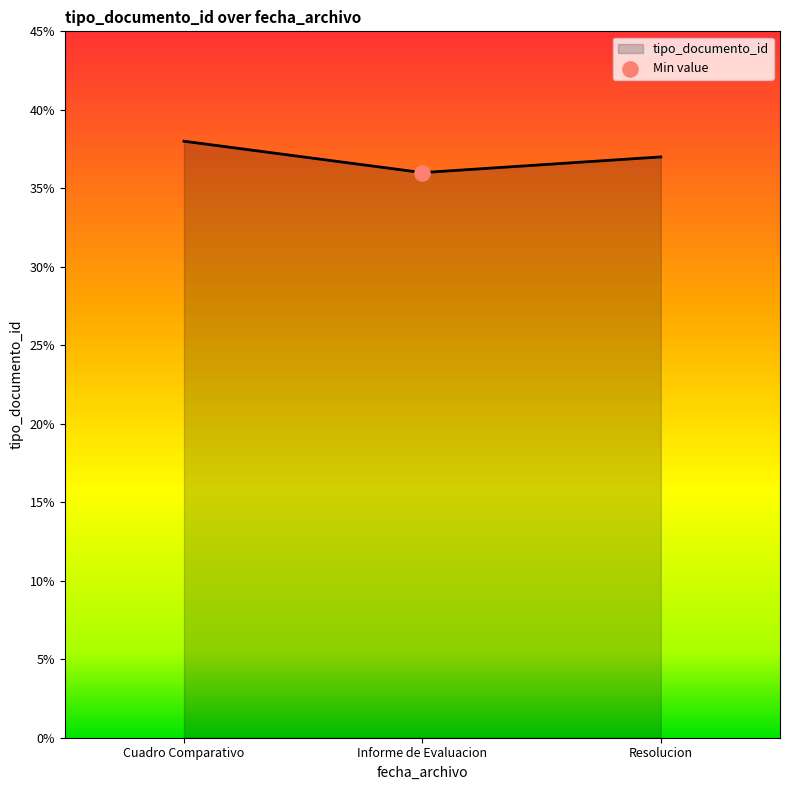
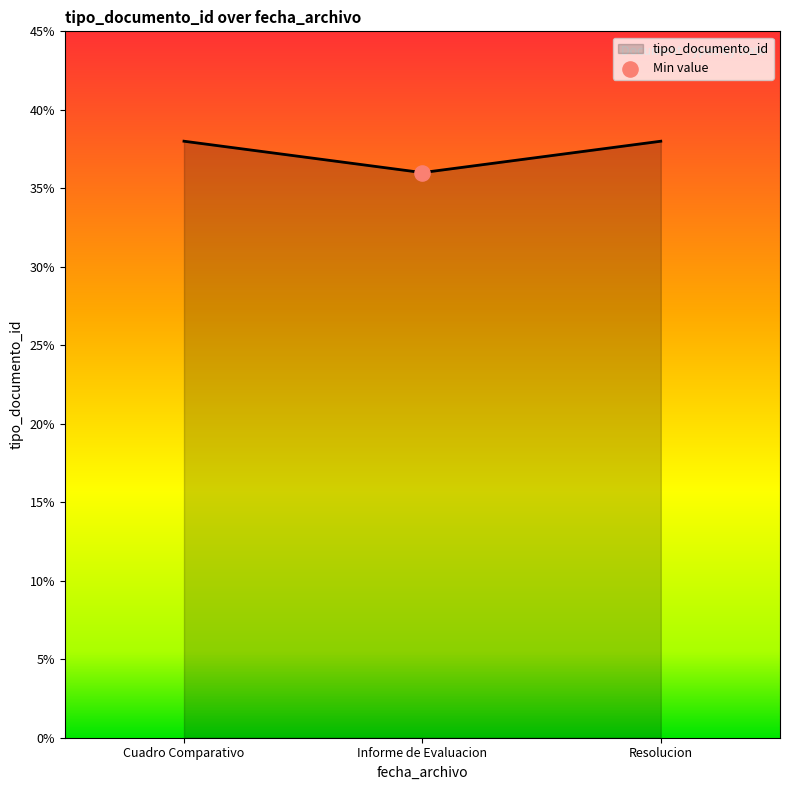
tipo_documento_id, Resolucion: 37% -> 38%
